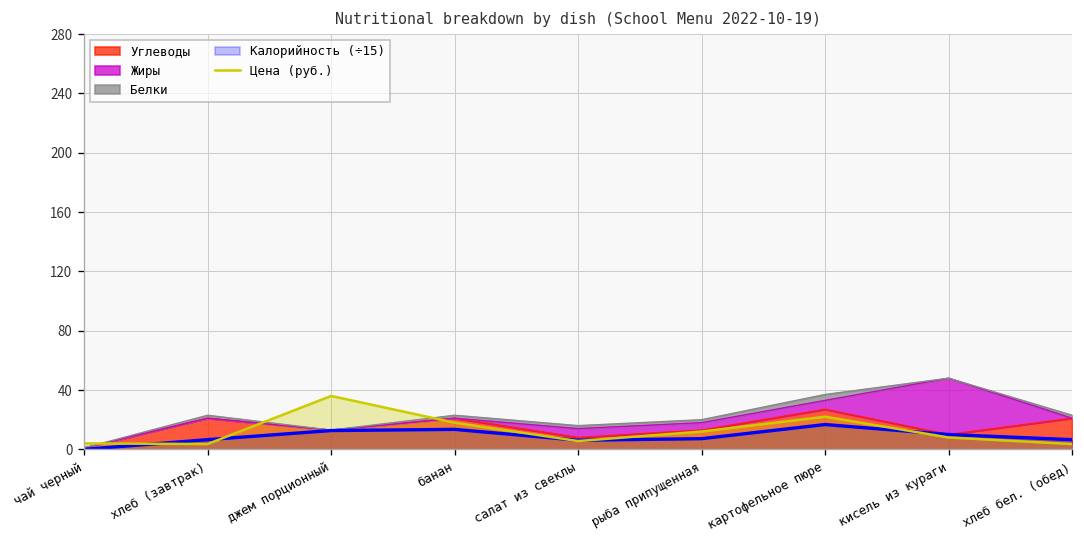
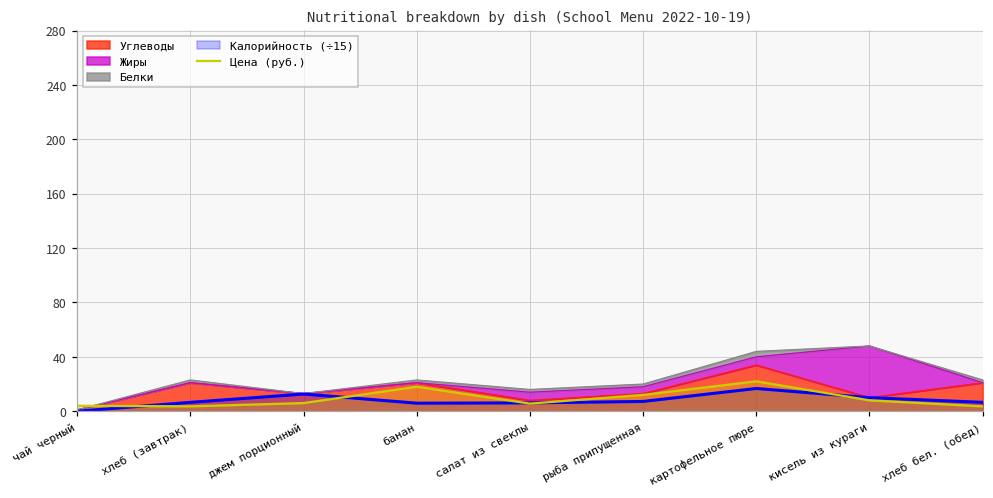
Цена (руб.), джем порционный: 36 -> 6
Калорийность (÷15), банан: 13 -> 6
Углеводы, картофельное пюре: 27 -> 34
